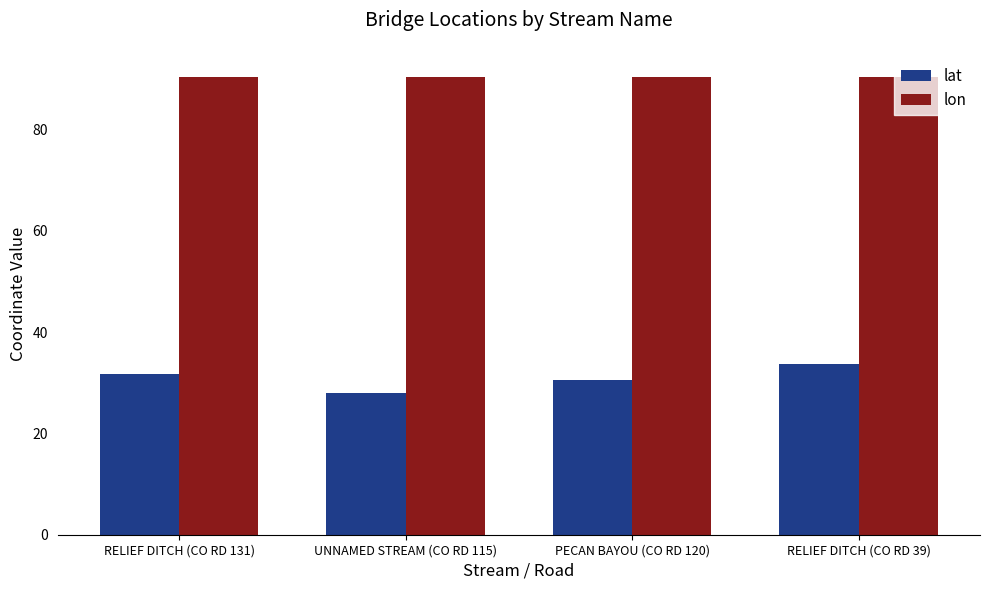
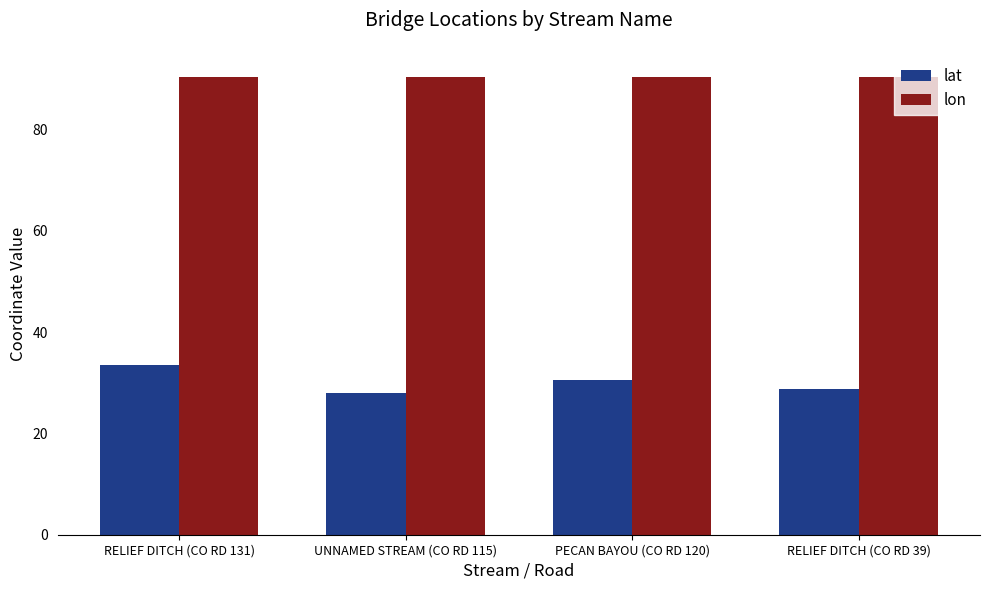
lat, RELIEF DITCH (CO RD 131): 32 -> 34
lat, RELIEF DITCH (CO RD 39): 34 -> 29
